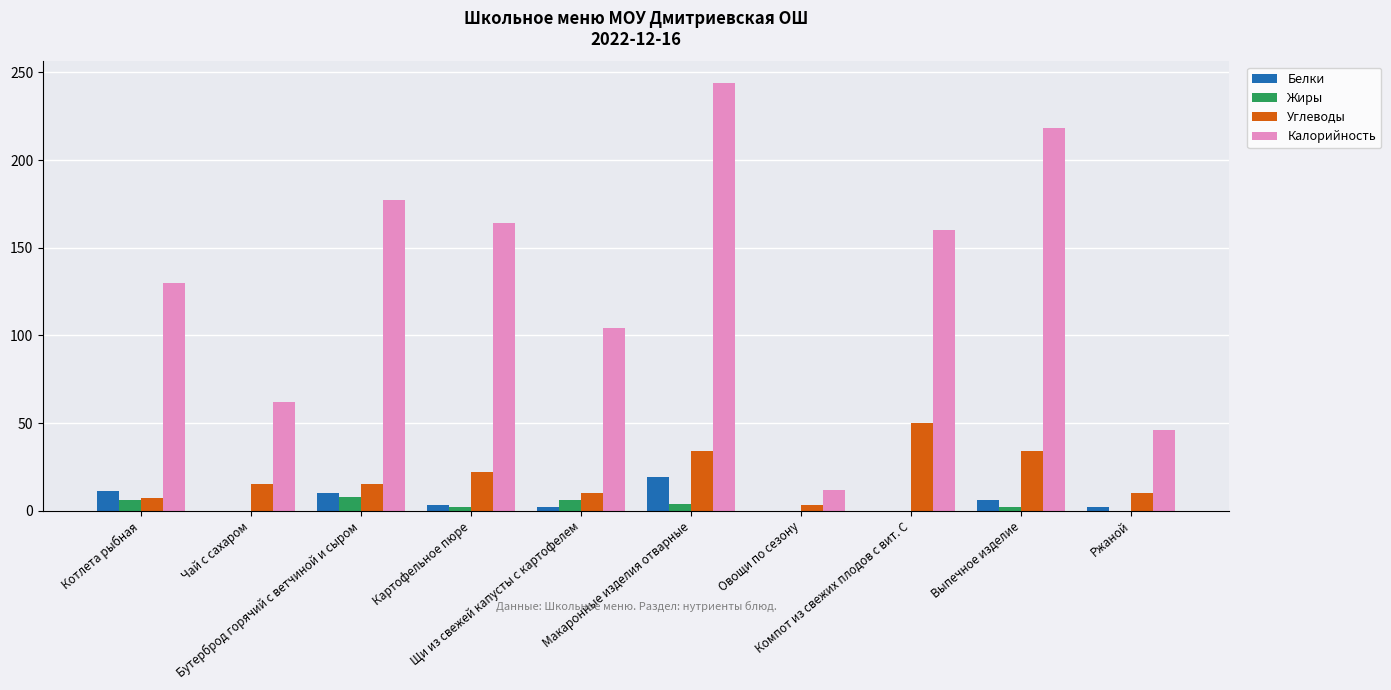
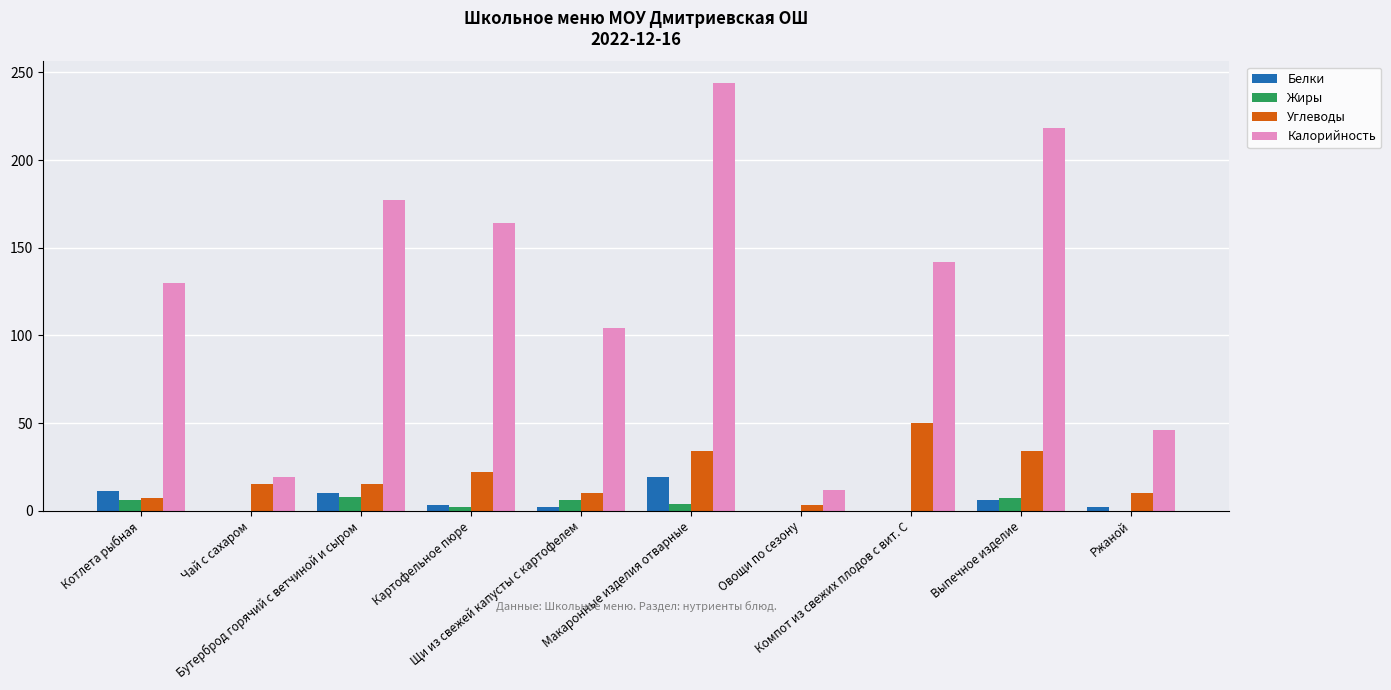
Калорийность, Чай с сахаром: 62 -> 19
Калорийность, Компот из свежих плодов с вит. С: 160 -> 142
Жиры, Выпечное изделие: 2 -> 7
